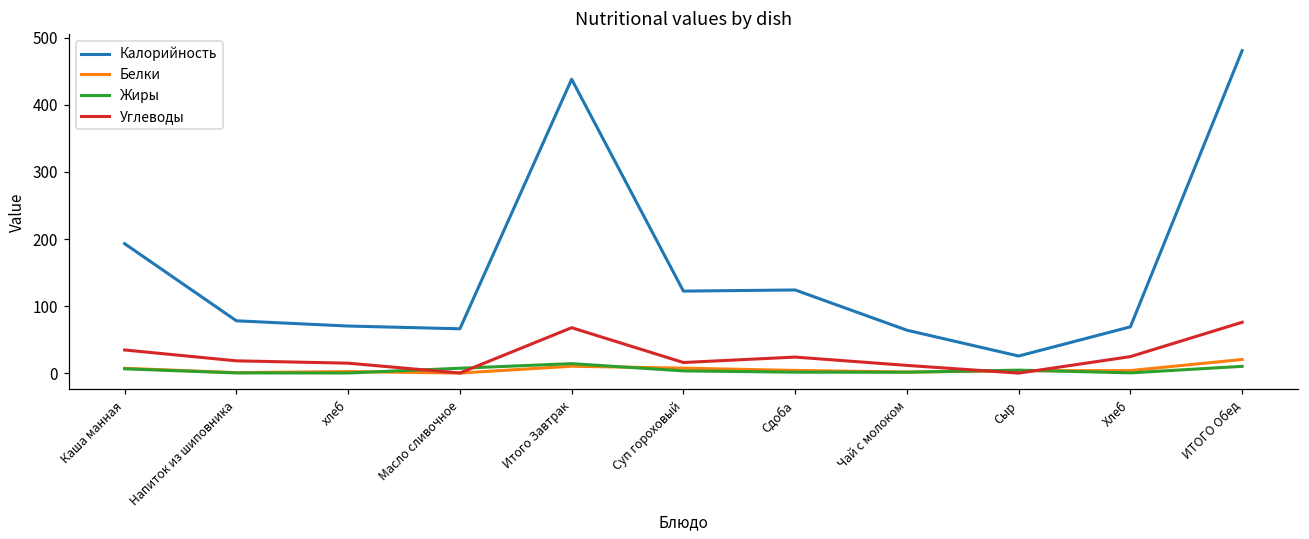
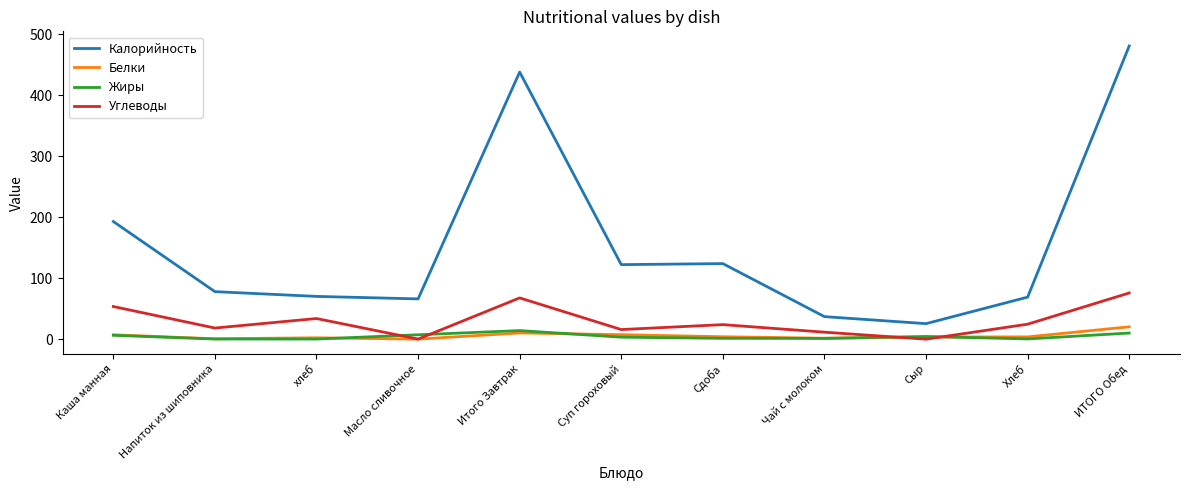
Углеводы, Каша манная: 30 -> 50
Углеводы, хлеб: 10 -> 30
Калорийность, Чай с молоком: 60 -> 40
